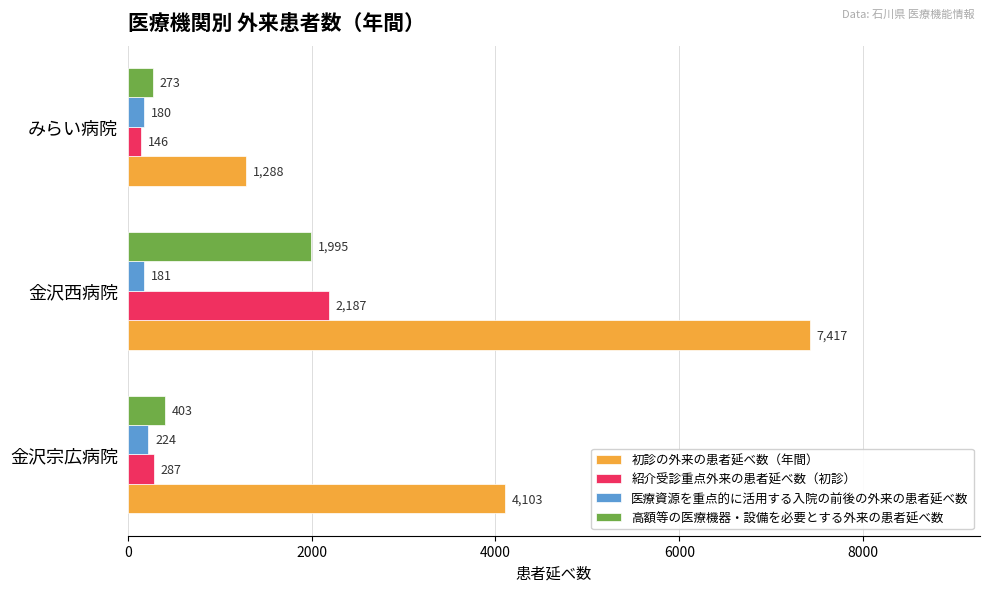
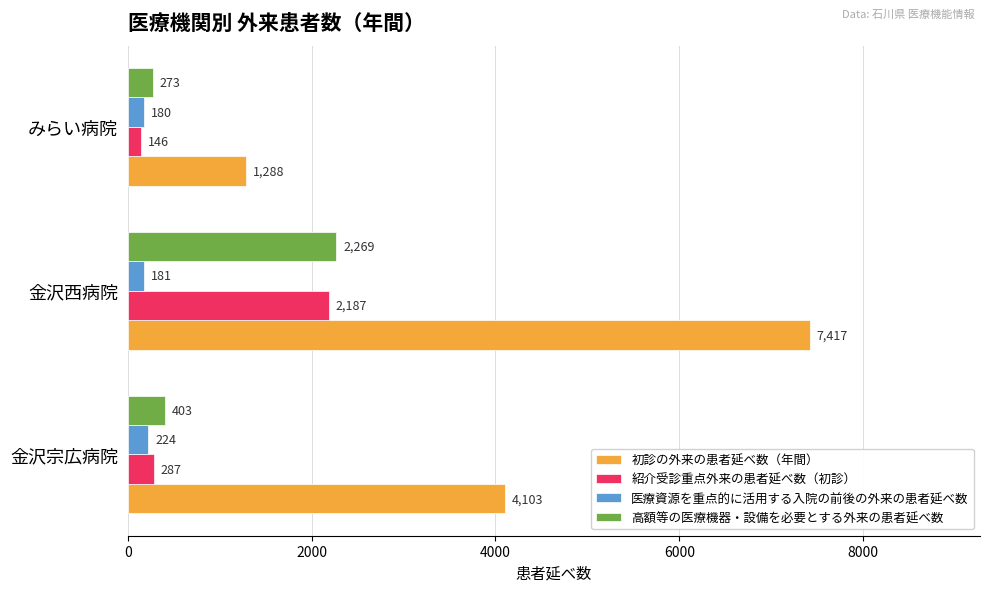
高額等の医療機器・設備を必要とする外来の患者延べ数, 金沢西病院: 1,995 -> 2,269
